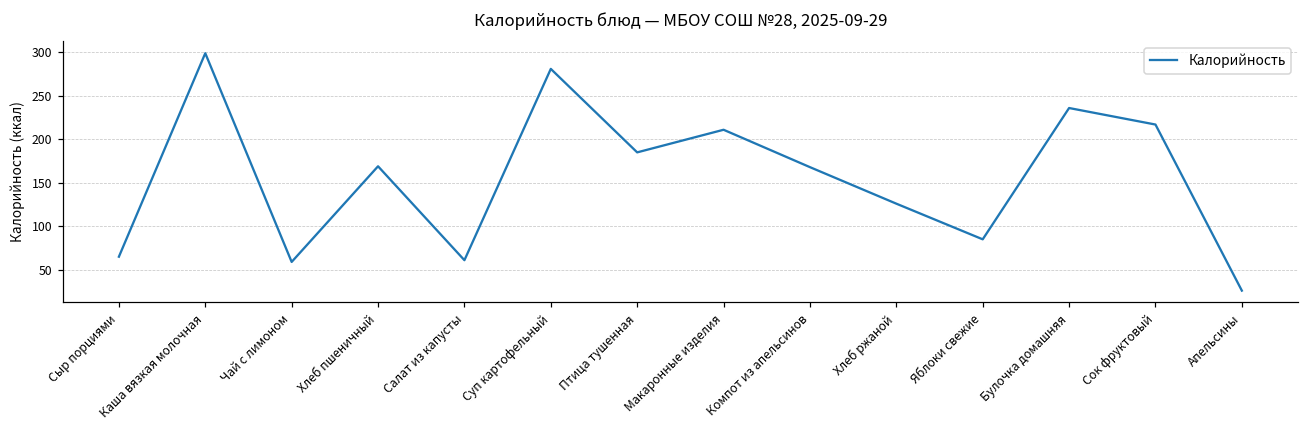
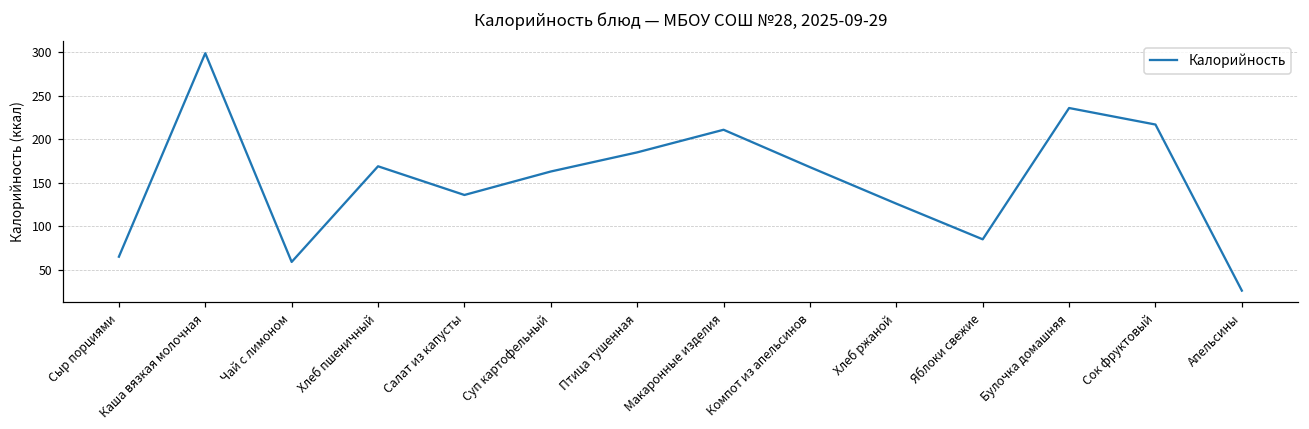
Салат из капусты: 60 -> 140
Суп картофельный: 280 -> 160
